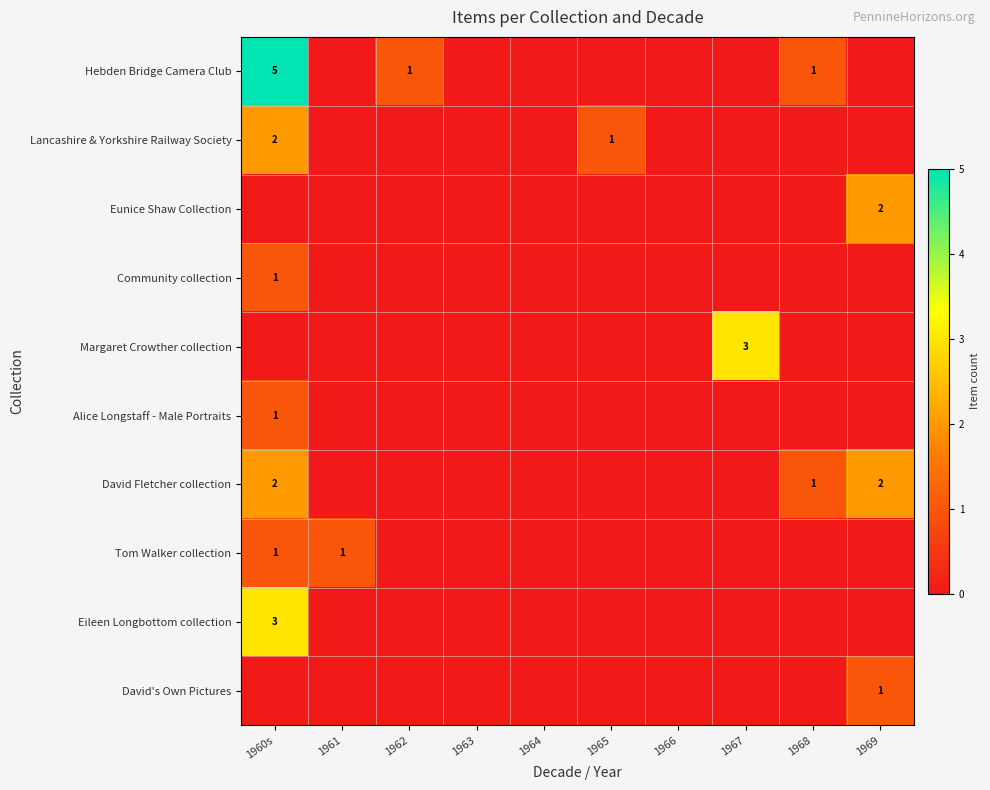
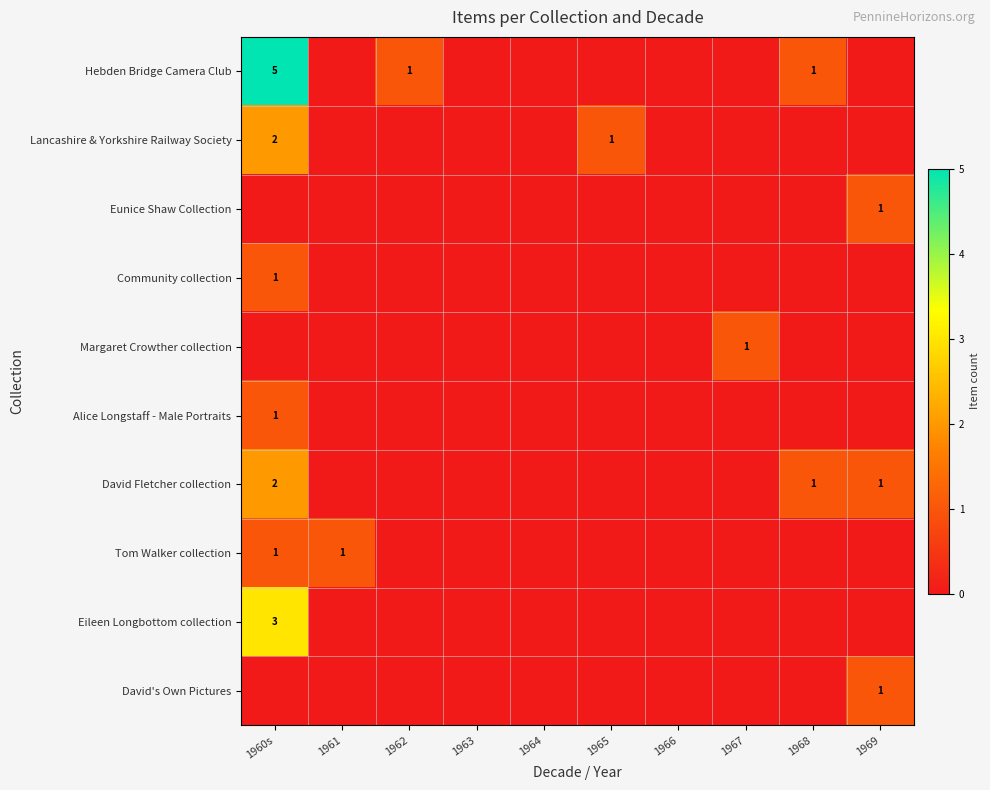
Eunice Shaw Collection, 1969: 2 -> 1
Margaret Crowther collection, 1967: 3 -> 1
David Fletcher collection, 1969: 2 -> 1
